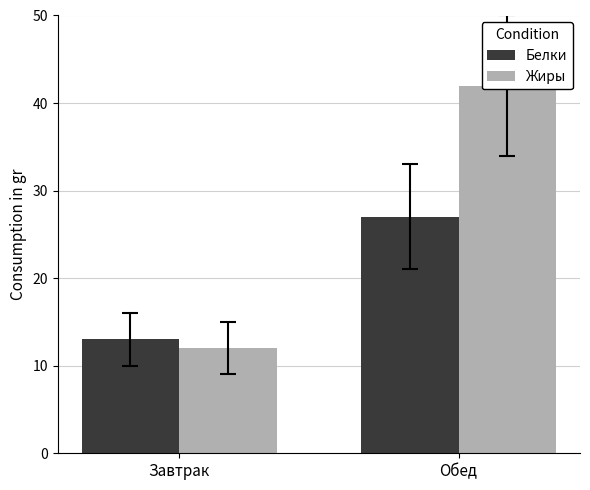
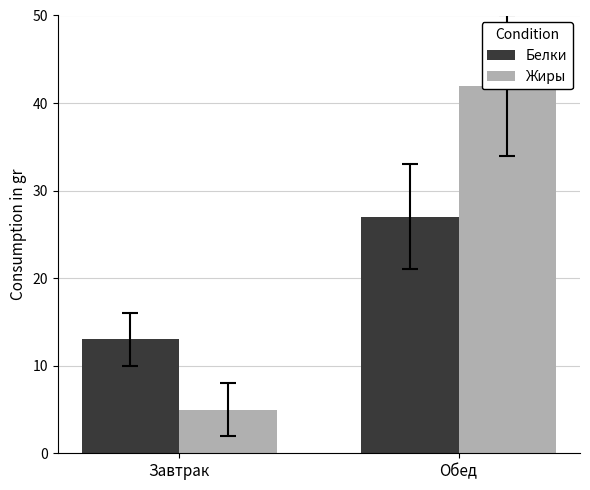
Жиры, Завтрак: 12 -> 5
